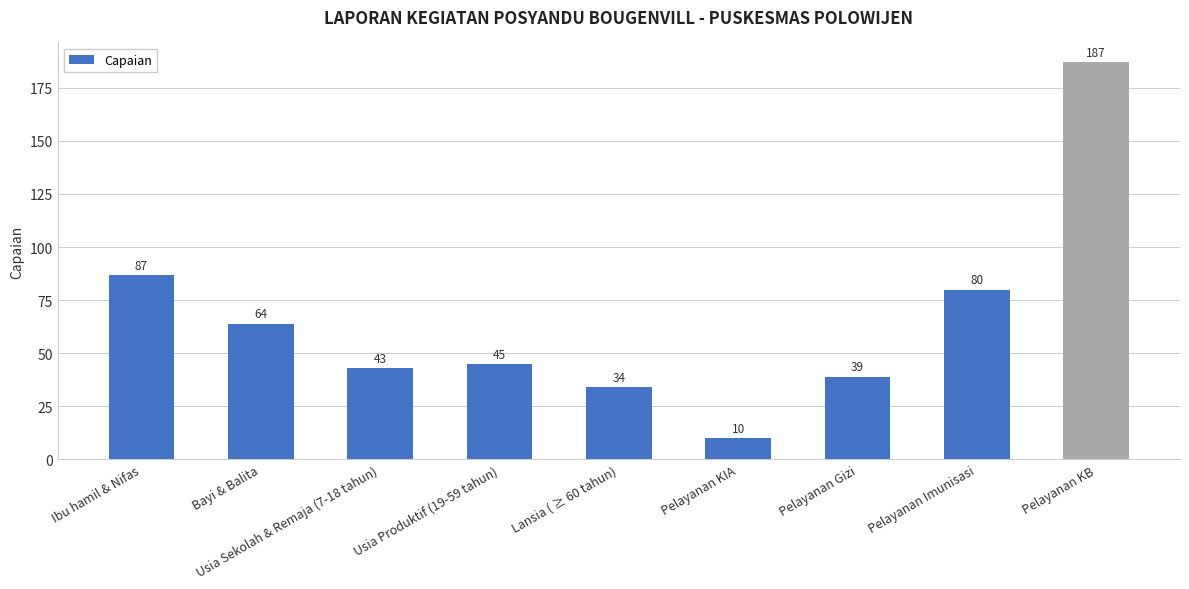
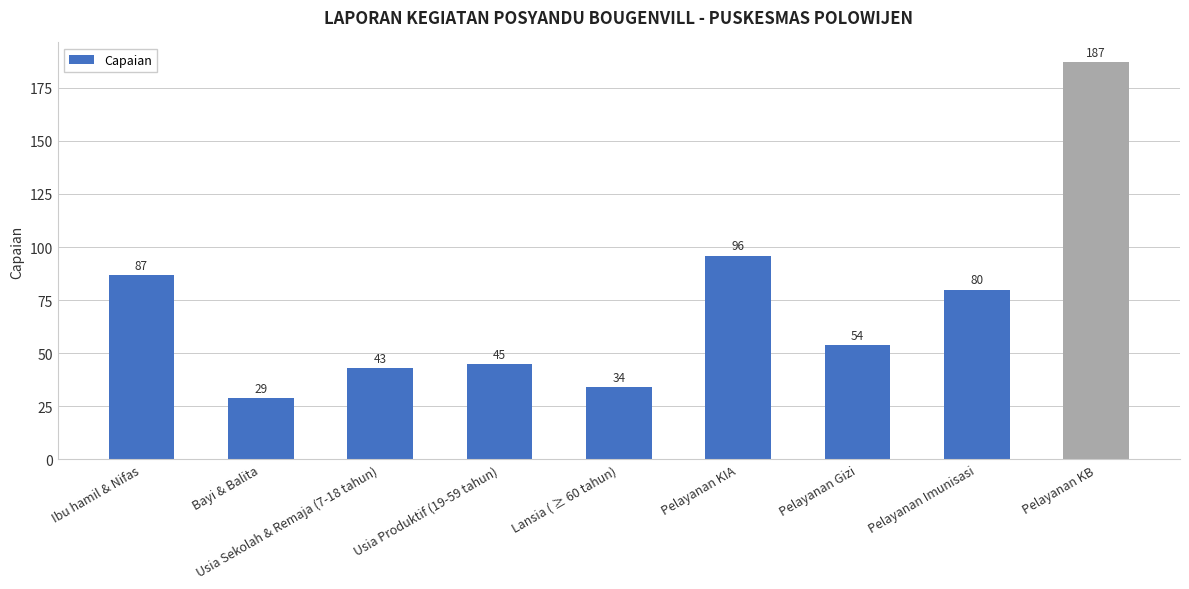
Bayi & Balita: 64 -> 29
Pelayanan KIA: 10 -> 96
Pelayanan Gizi: 39 -> 54
